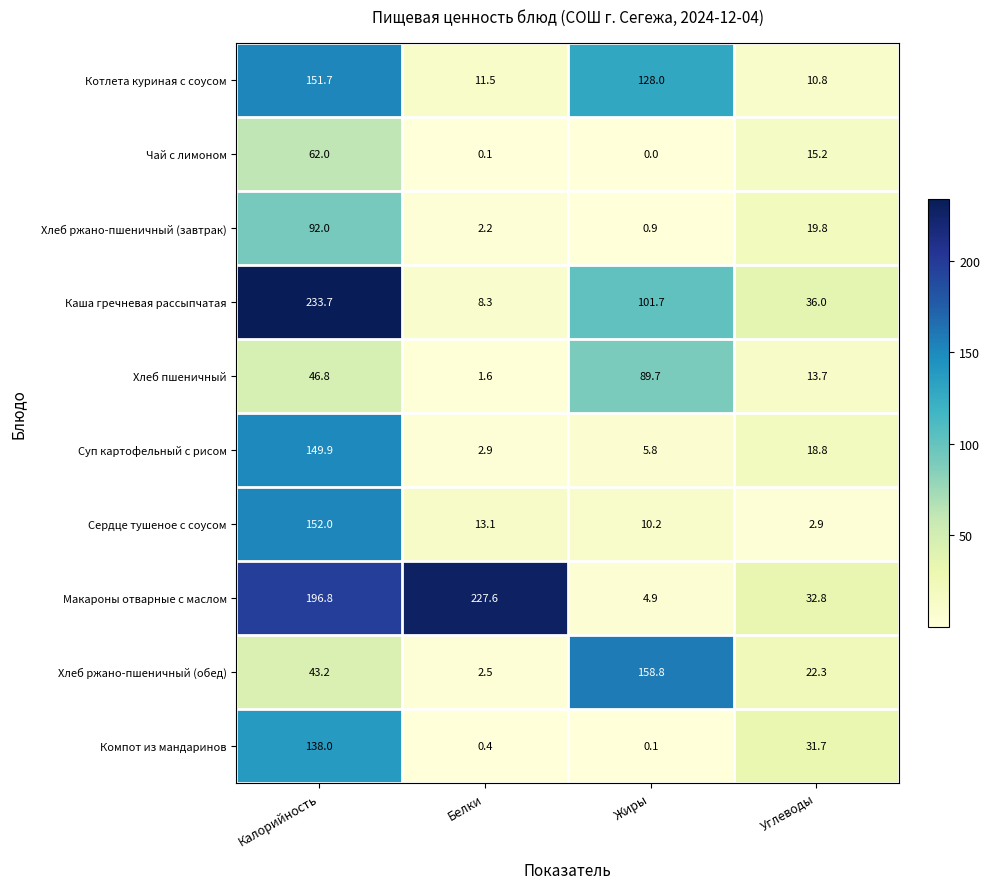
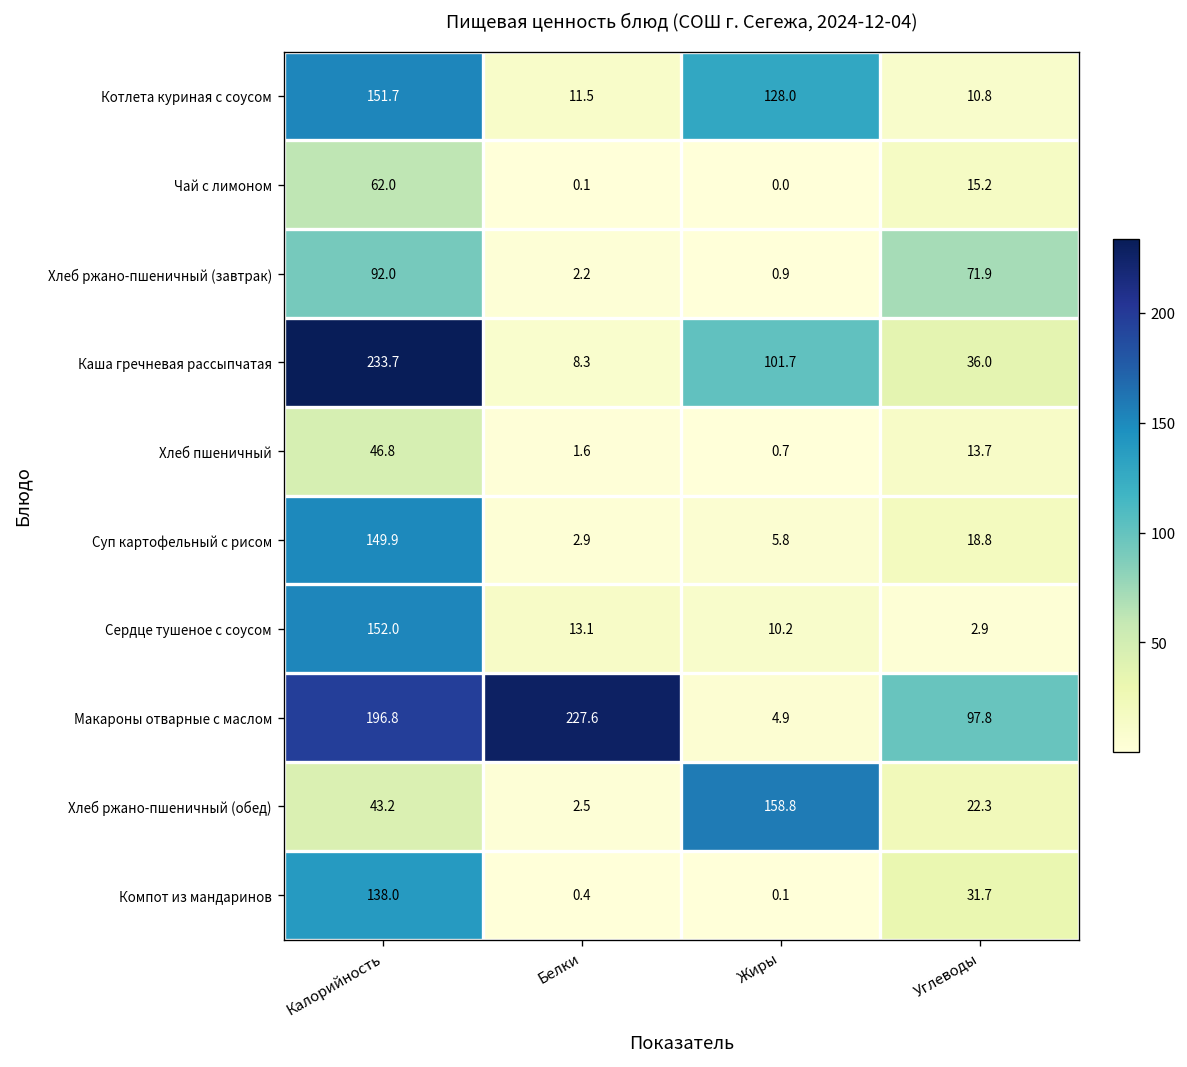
Хлеб ржано-пшеничный (завтрак), Углеводы: 19.8 -> 71.9
Хлеб пшеничный, Жиры: 89.7 -> 0.7
Макароны отварные с маслом, Углеводы: 32.8 -> 97.8
